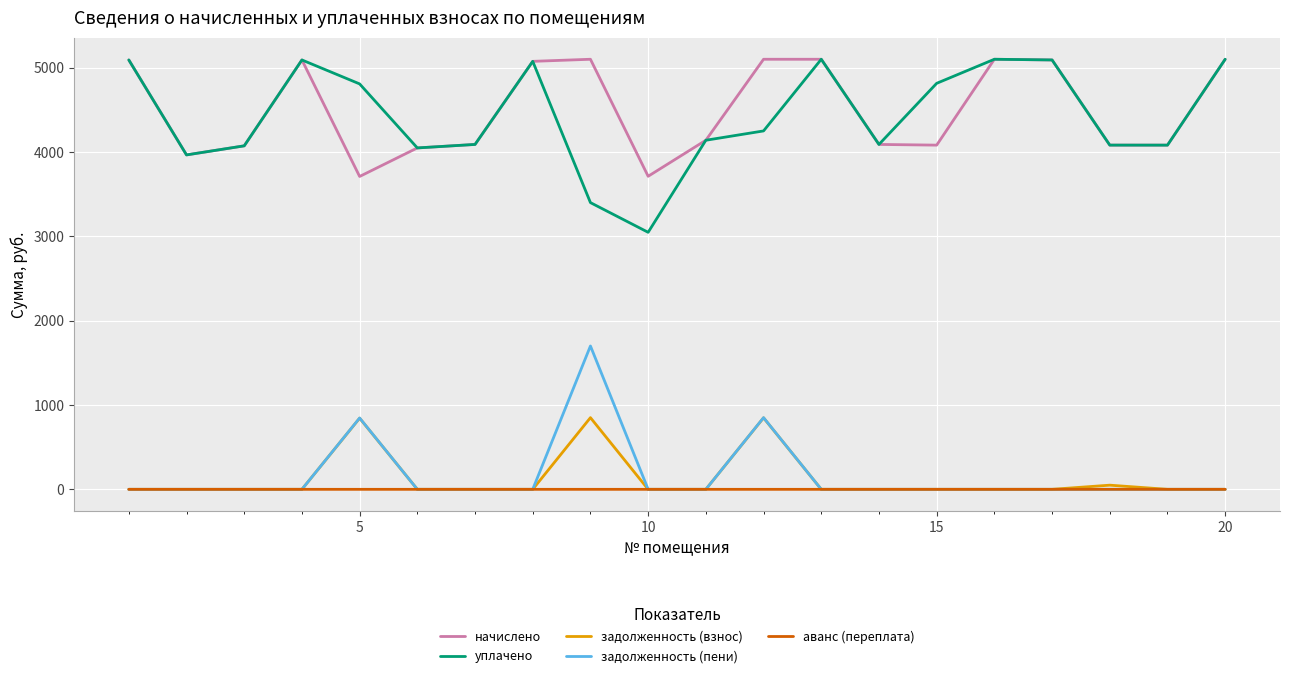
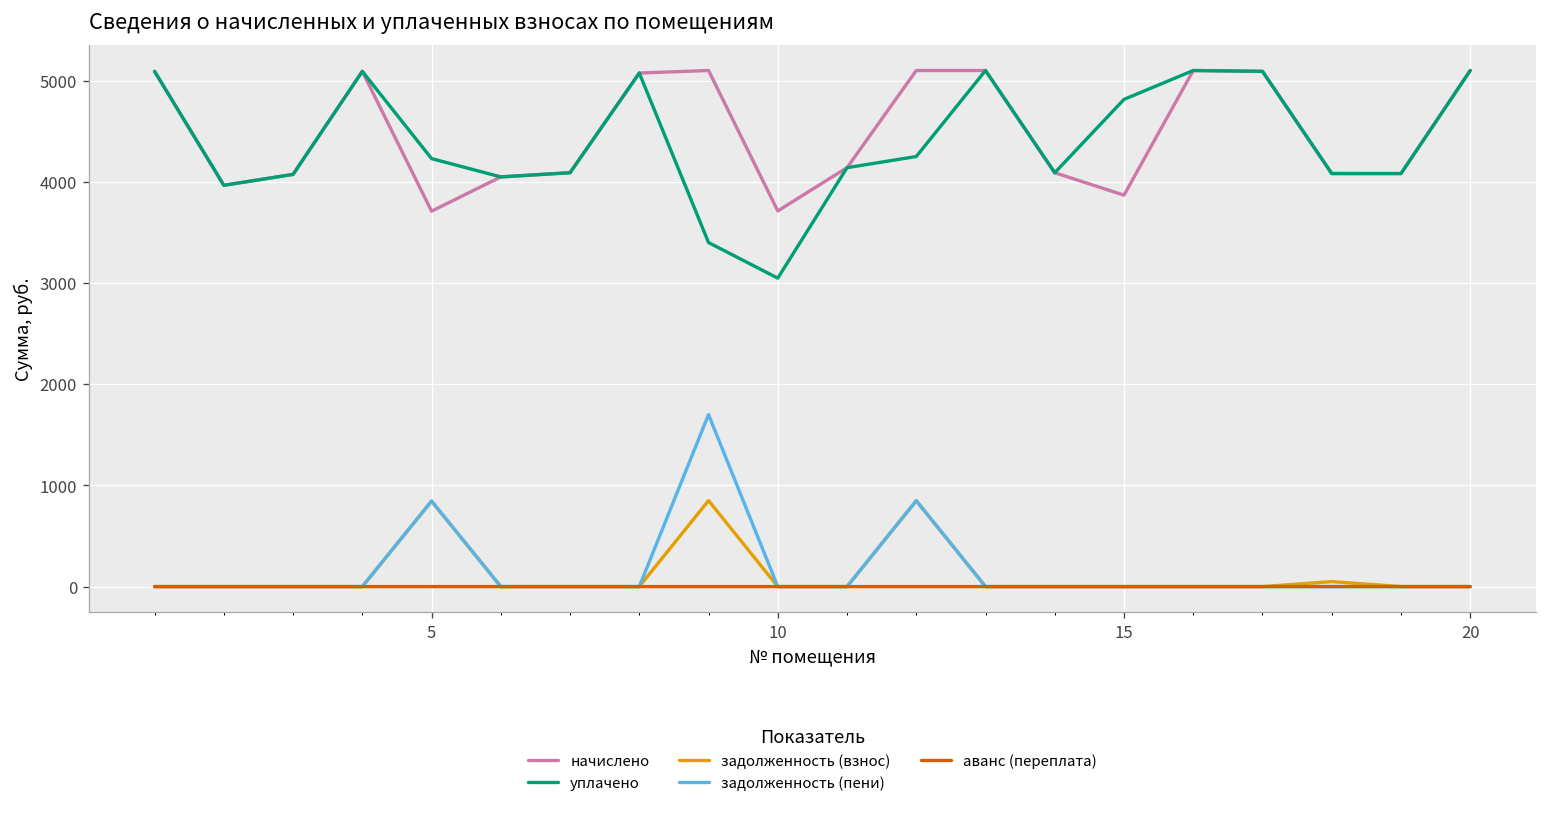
уплачено, 5: 4800 -> 4200
начислено, 15: 4100 -> 3900
